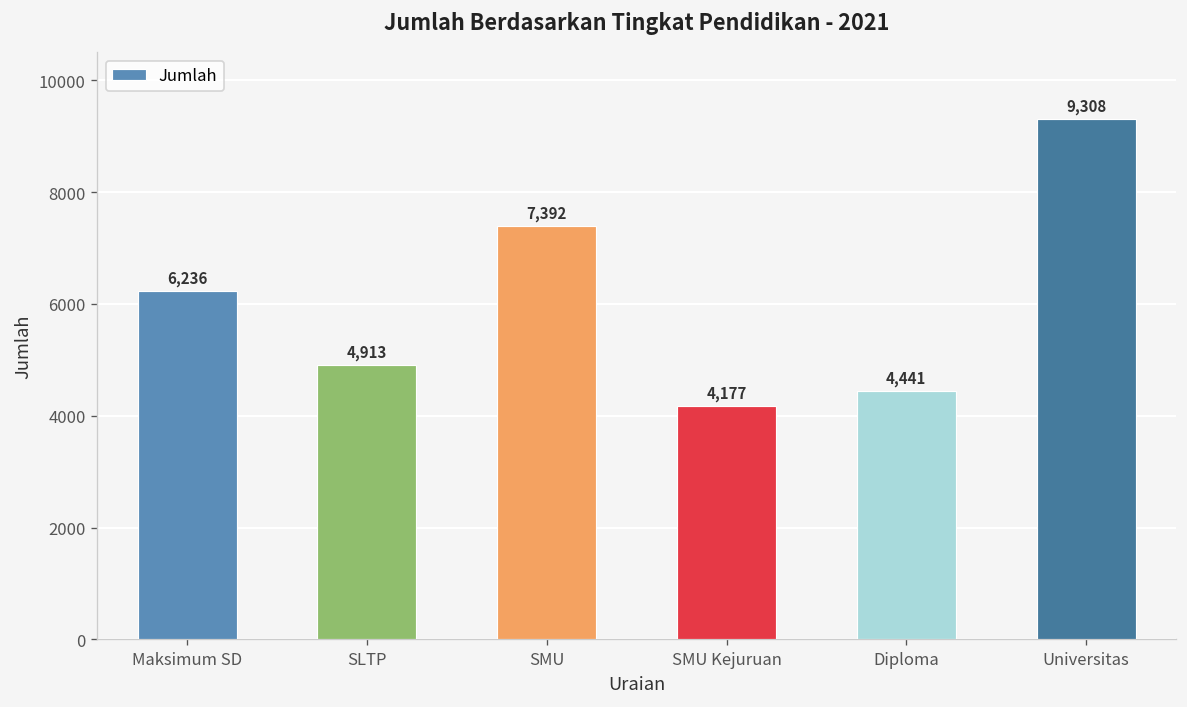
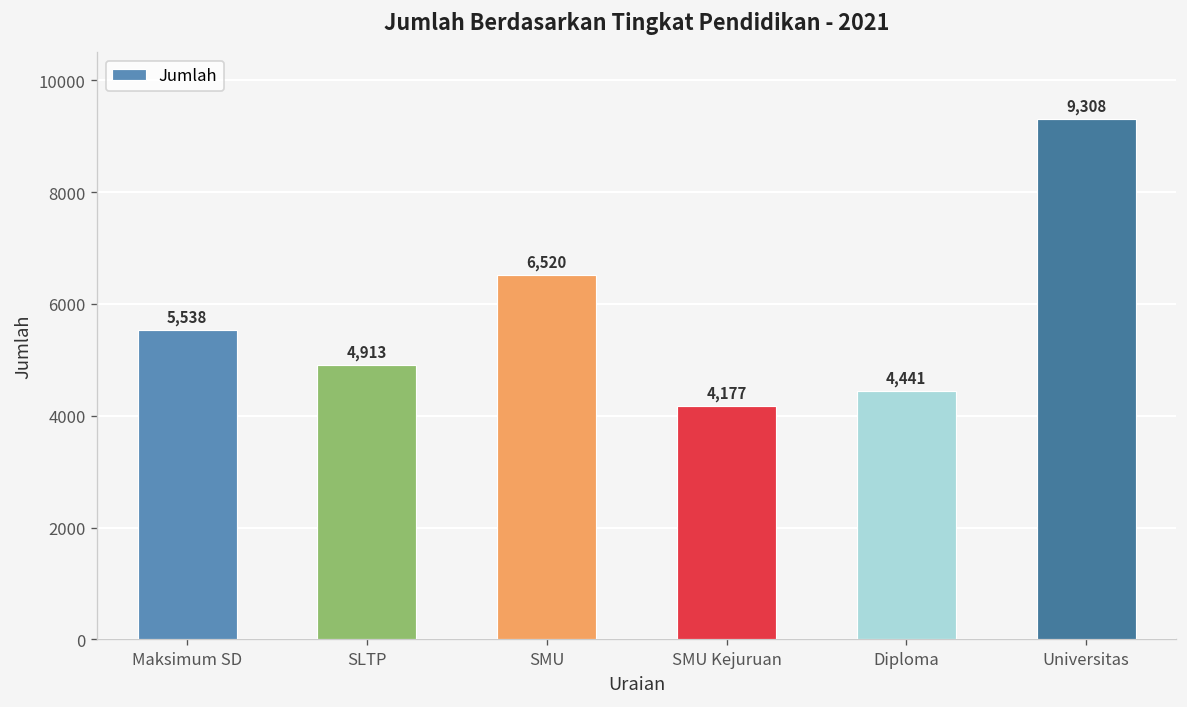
Maksimum SD: 6,236 -> 5,538
SMU: 7,392 -> 6,520
